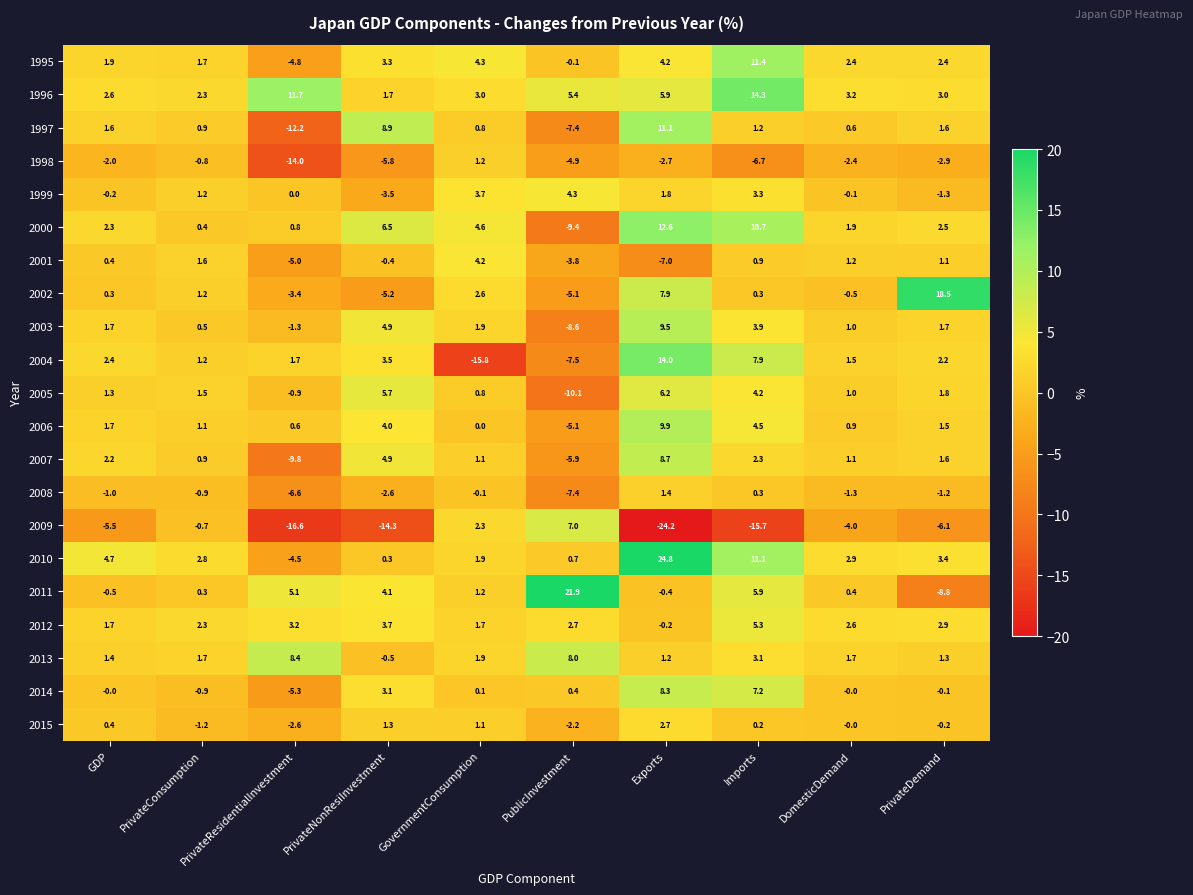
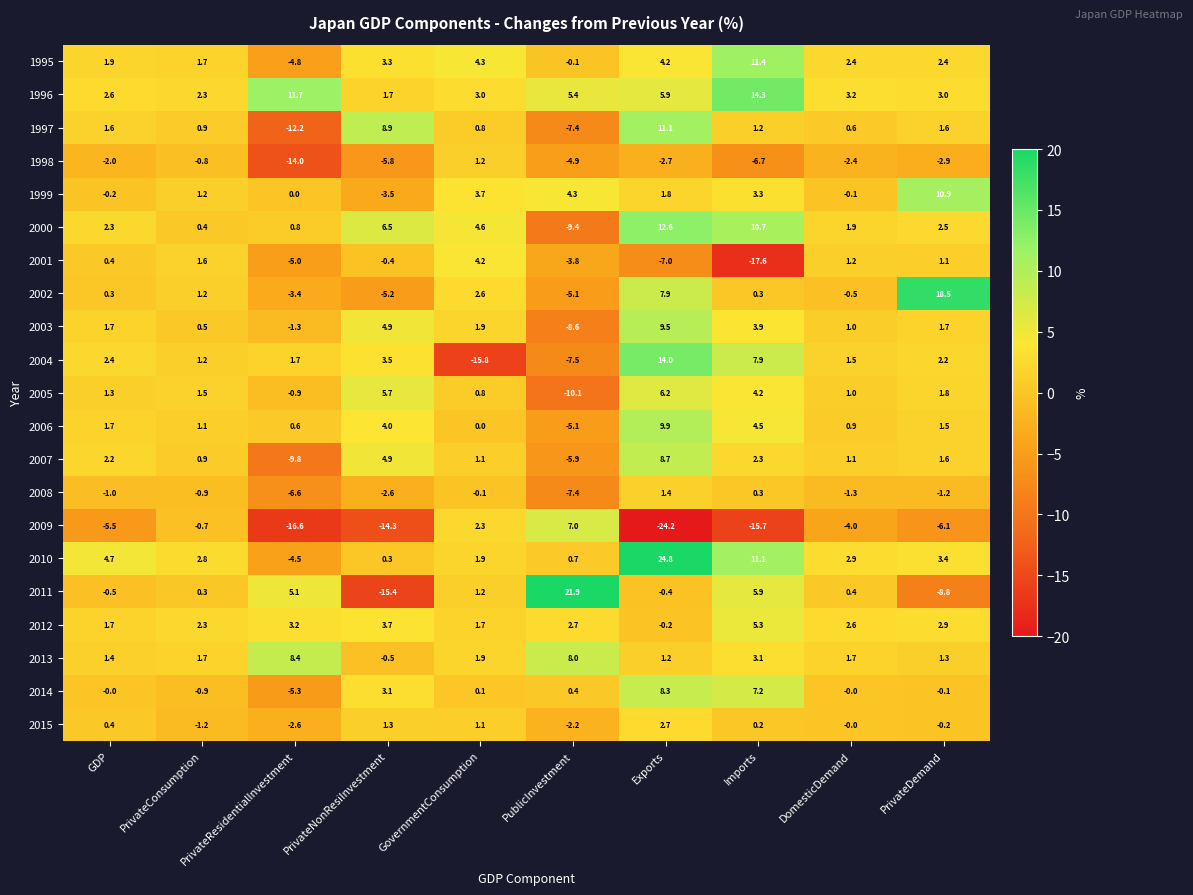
1999, PrivateDemand: -1.3 -> 10.9
2001, Imports: 0.9 -> -17.6
2011, PrivateNonResiInvestment: 4.1 -> -15.4
